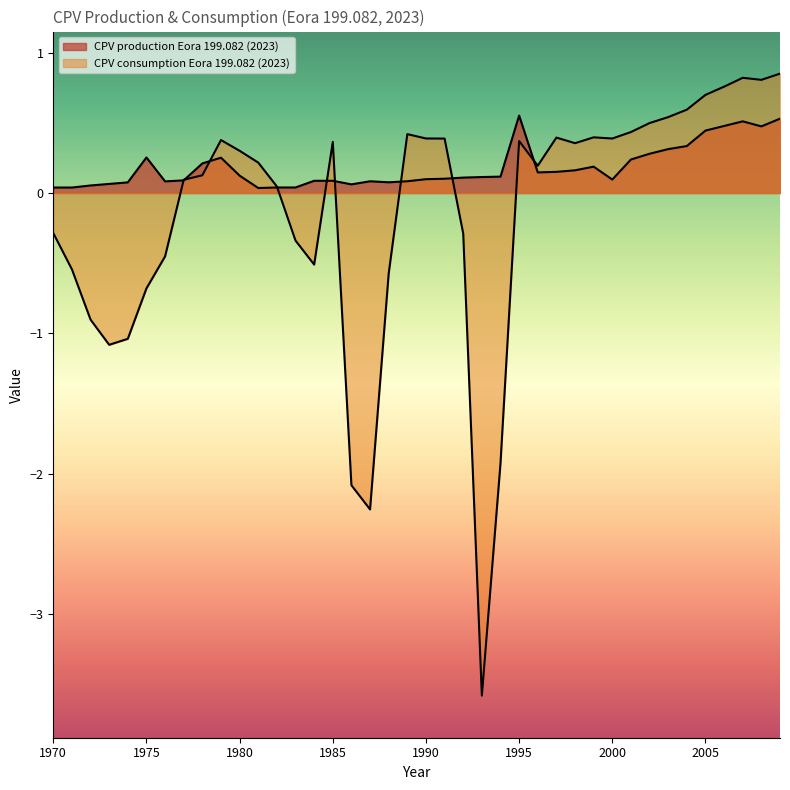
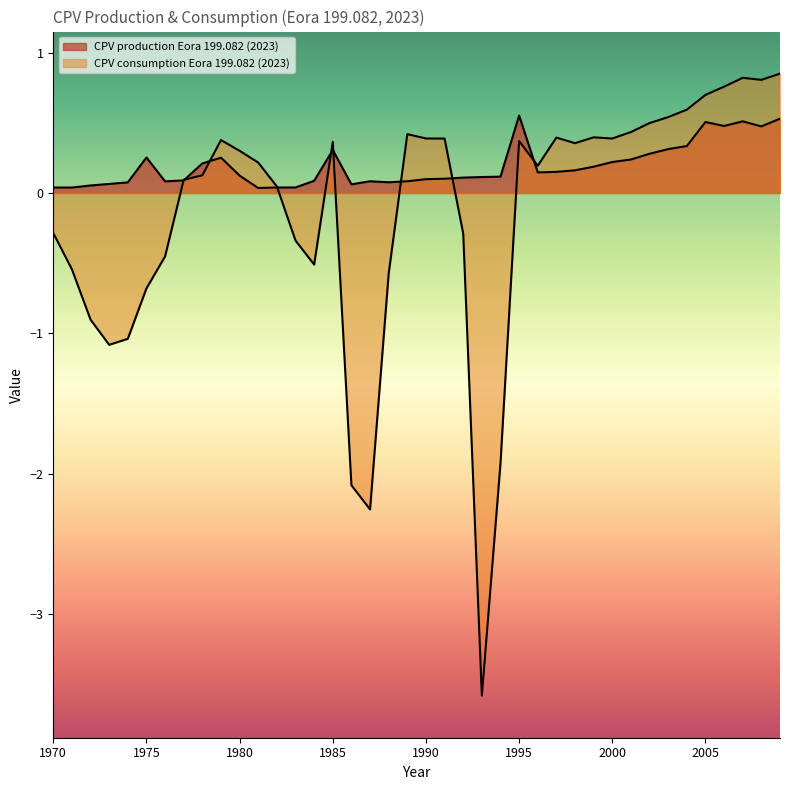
CPV production Eora 199.082 (2023), 1985: 0.09 -> 0.31
CPV production Eora 199.082 (2023), 2000: 0.10 -> 0.22
CPV production Eora 199.082 (2023), 2005: 0.45 -> 0.51
